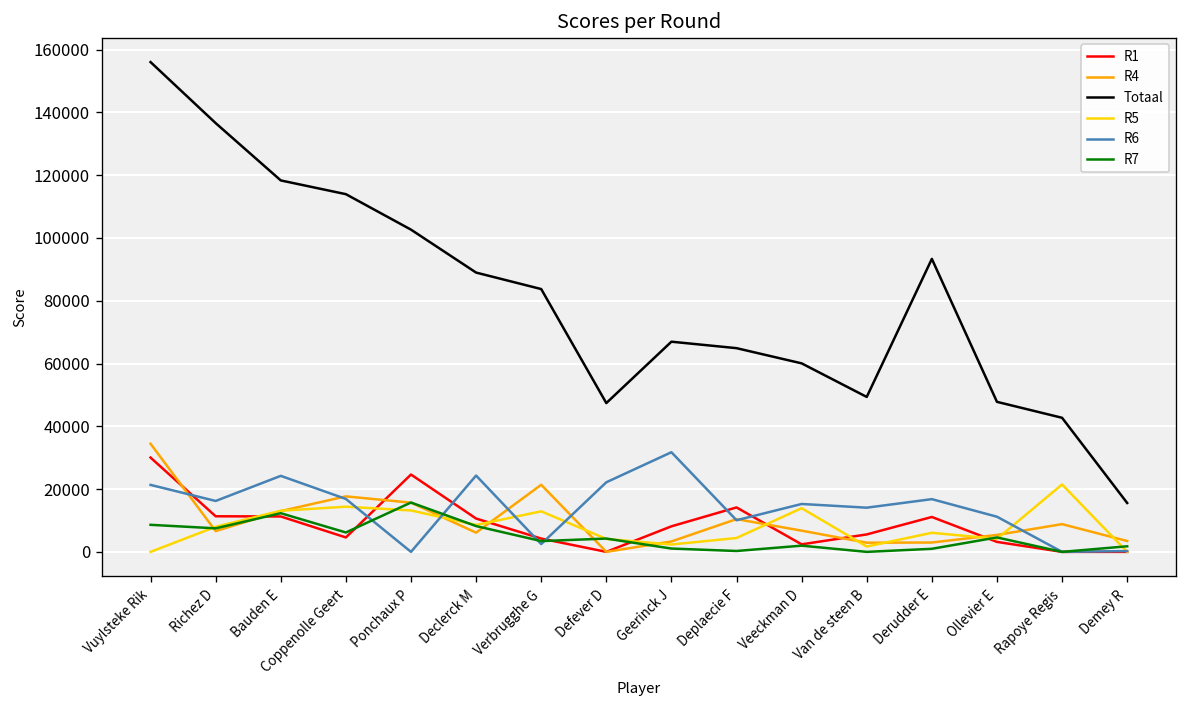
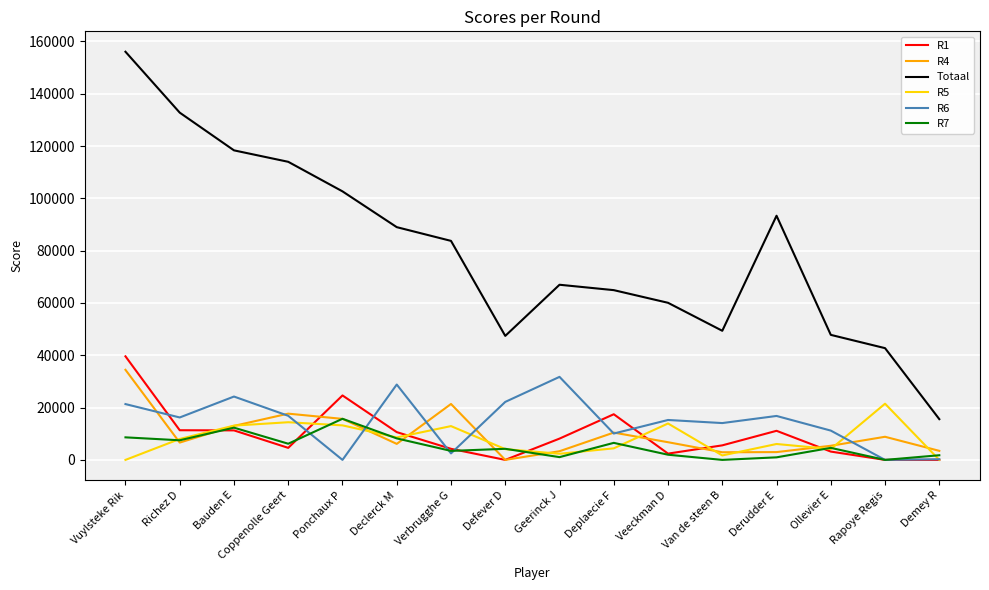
R1, Vuylsteke Rik: 30000 -> 40000
Totaal, Richez D: 137000 -> 133000
R6, Declerck M: 24000 -> 29000
R1, Deplaecie F: 14000 -> 17000
R7, Deplaecie F: 0 -> 7000
